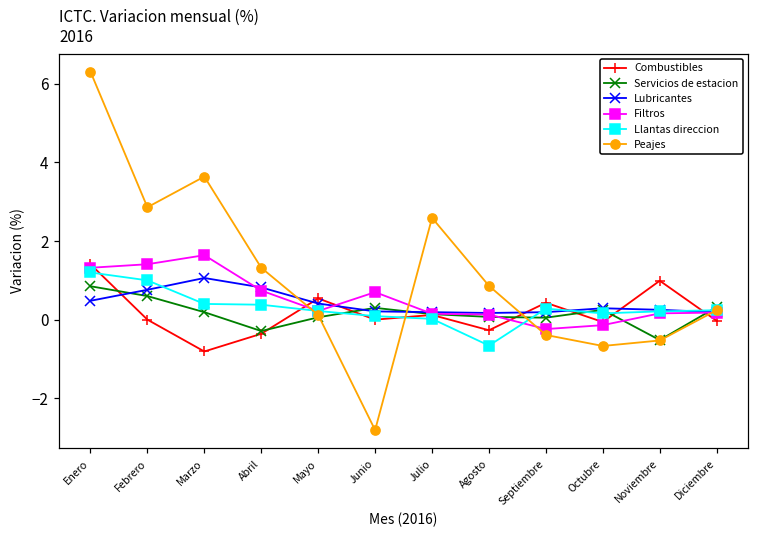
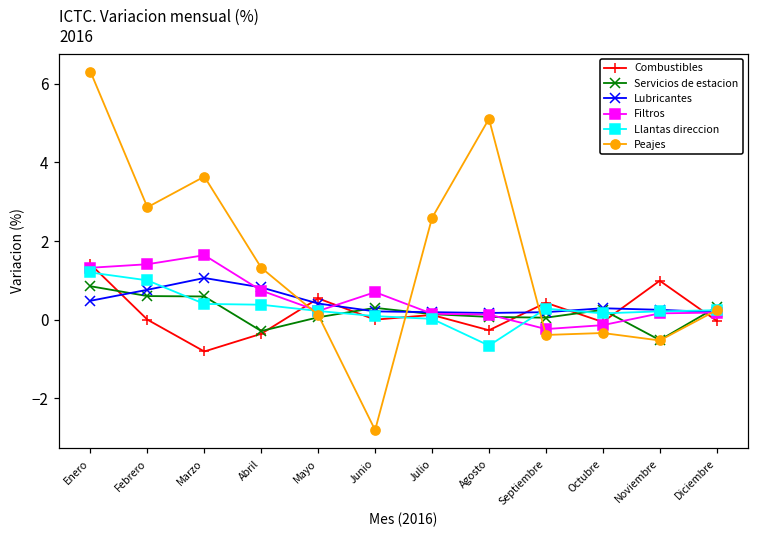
Servicios de estacion, Marzo: 0.2 -> 0.6
Peajes, Agosto: 0.9 -> 5.1
Peajes, Octubre: -0.7 -> -0.3
